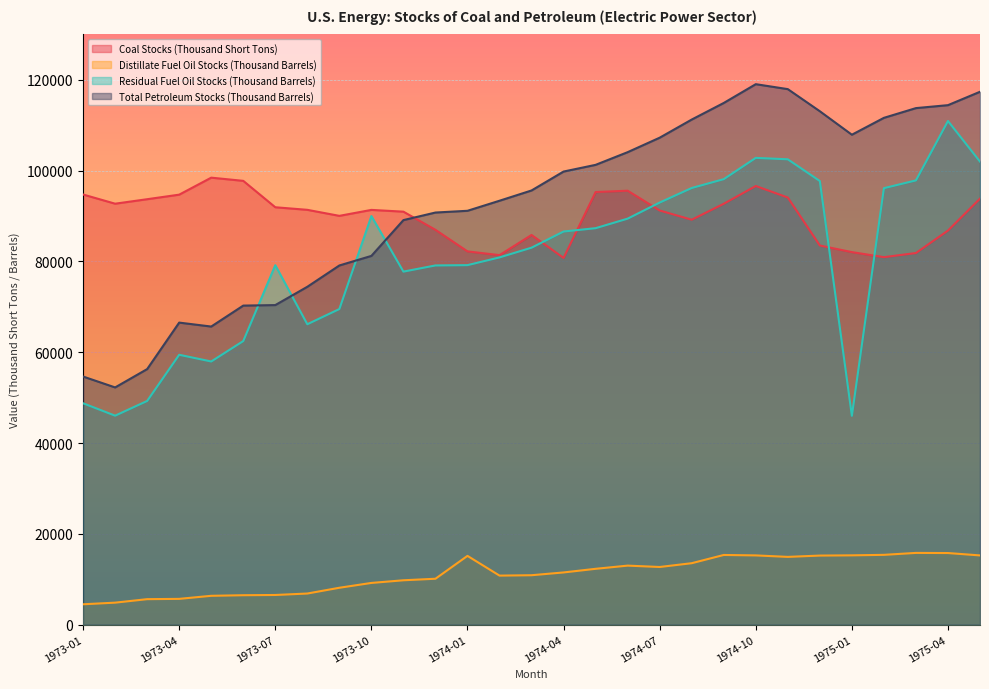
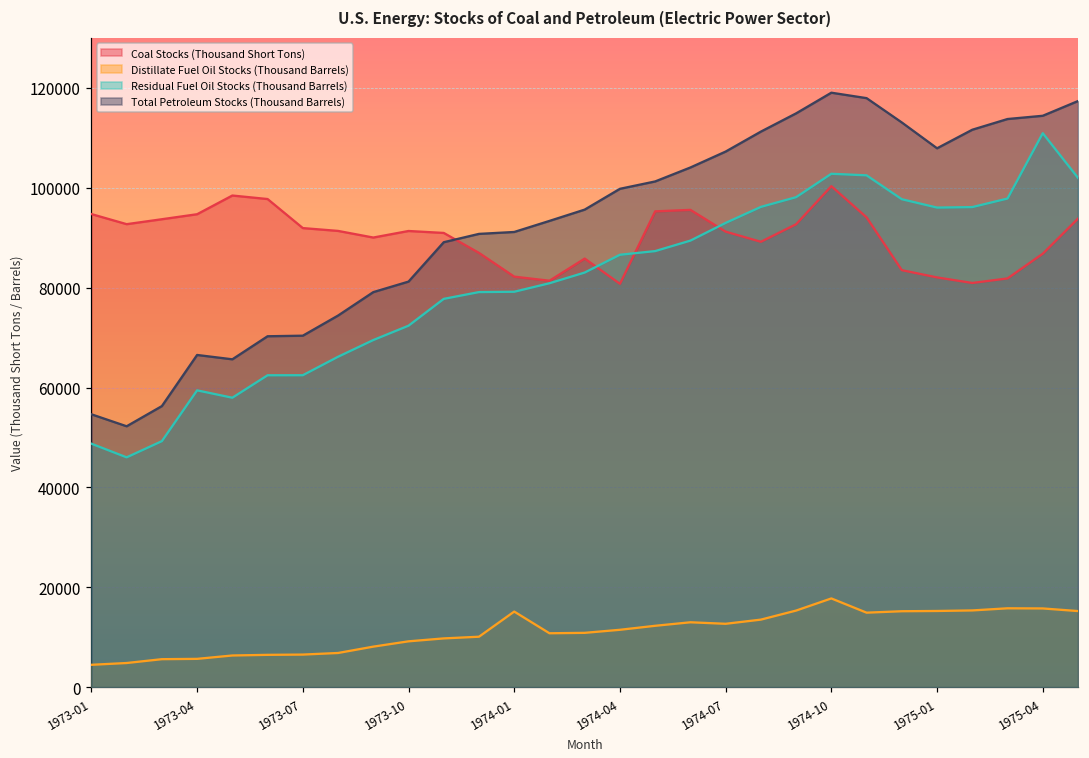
Residual Fuel Oil Stocks (Thousand Barrels), 1973-07: 79000 -> 62000
Residual Fuel Oil Stocks (Thousand Barrels), 1973-10: 90000 -> 72000
Coal Stocks (Thousand Short Tons), 1974-10: 97000 -> 100000
Distillate Fuel Oil Stocks (Thousand Barrels), 1974-10: 15000 -> 18000
Residual Fuel Oil Stocks (Thousand Barrels), 1975-01: 46000 -> 96000
